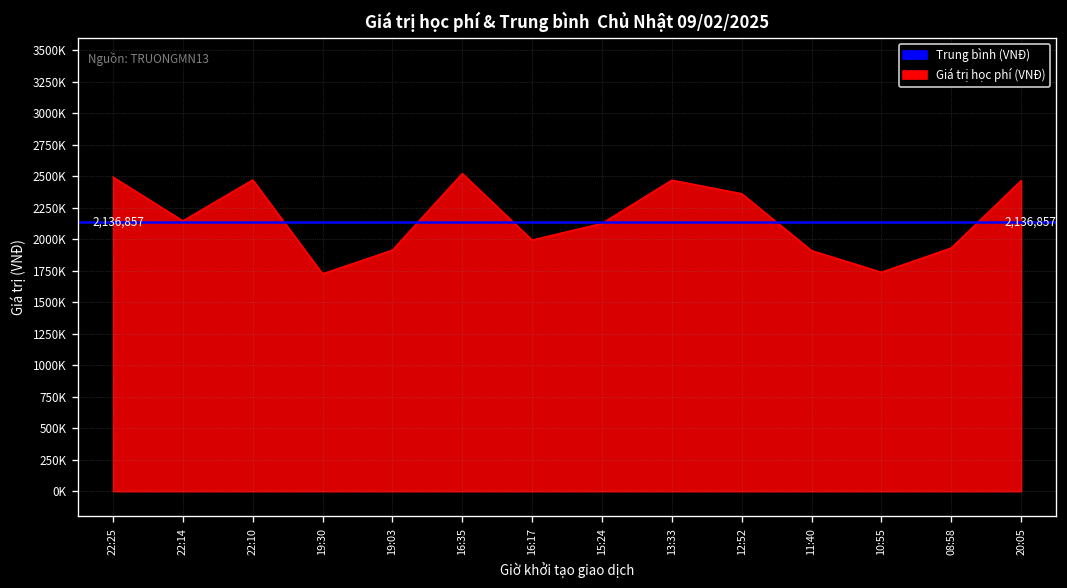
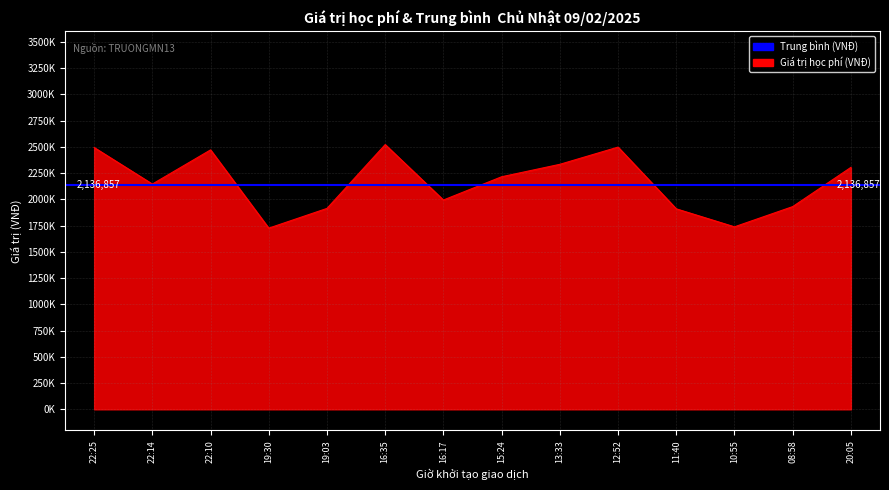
15:24: 2130000 -> 2220000
13:33: 2470000 -> 2330000
12:52: 2360000 -> 2500000
20:05: 2470000 -> 2300000
